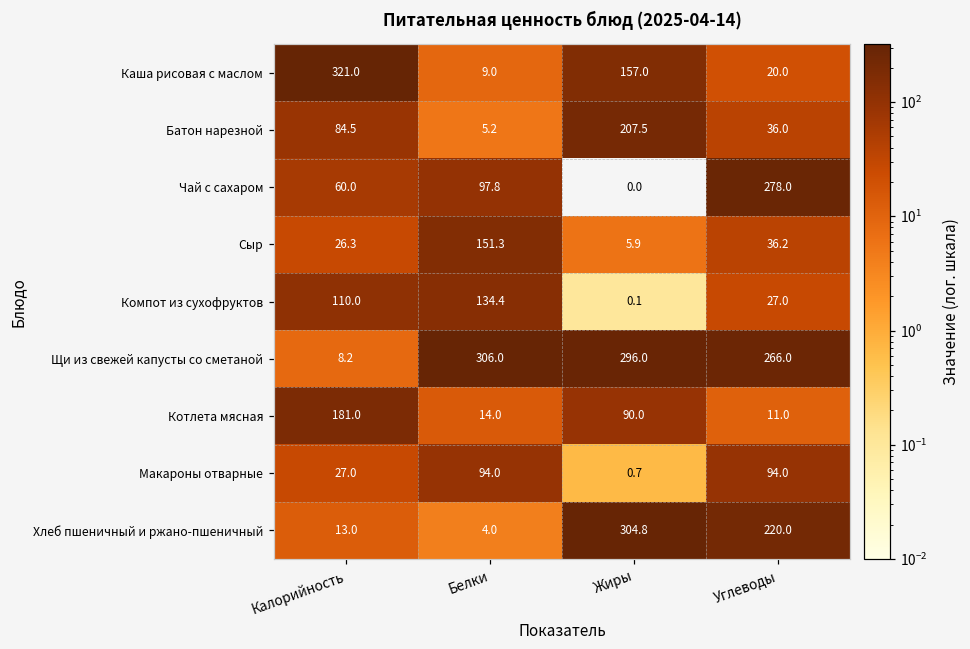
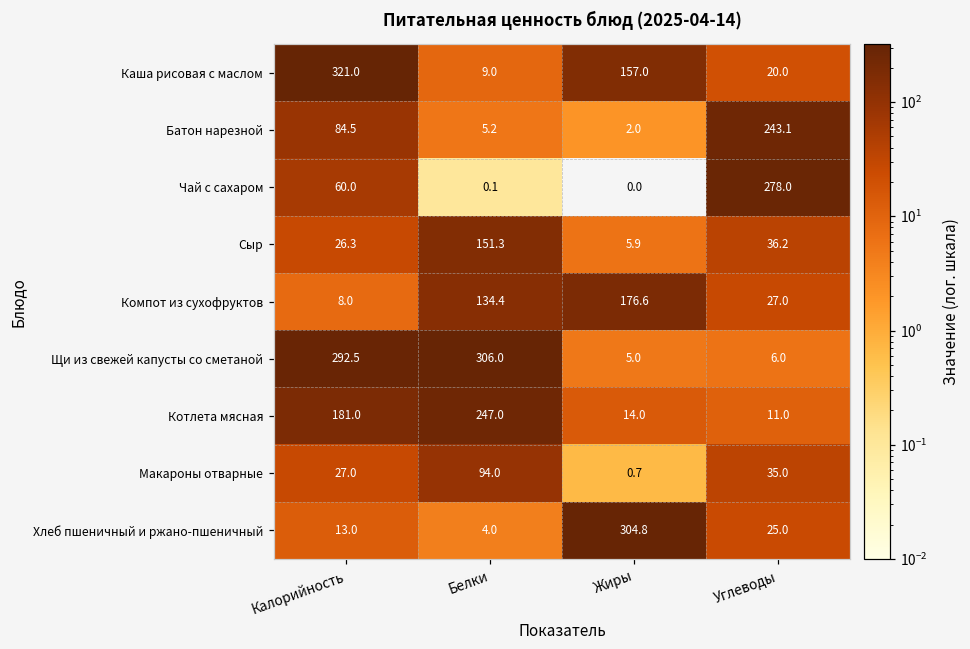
Батон нарезной, Жиры: 207.5 -> 2.0
Батон нарезной, Углеводы: 36.0 -> 243.1
Чай с сахаром, Белки: 97.8 -> 0.1
Компот из сухофруктов, Калорийность: 110.0 -> 8.0
Компот из сухофруктов, Жиры: 0.1 -> 176.6
Щи из свежей капусты со сметаной, Калорийность: 8.2 -> 292.5
Щи из свежей капусты со сметаной, Жиры: 296.0 -> 5.0
Щи из свежей капусты со сметаной, Углеводы: 266.0 -> 6.0
Котлета мясная, Белки: 14.0 -> 247.0
Котлета мясная, Жиры: 90.0 -> 14.0
Макароны отварные, Углеводы: 94.0 -> 35.0
Хлеб пшеничный и ржано-пшеничный, Углеводы: 220.0 -> 25.0
